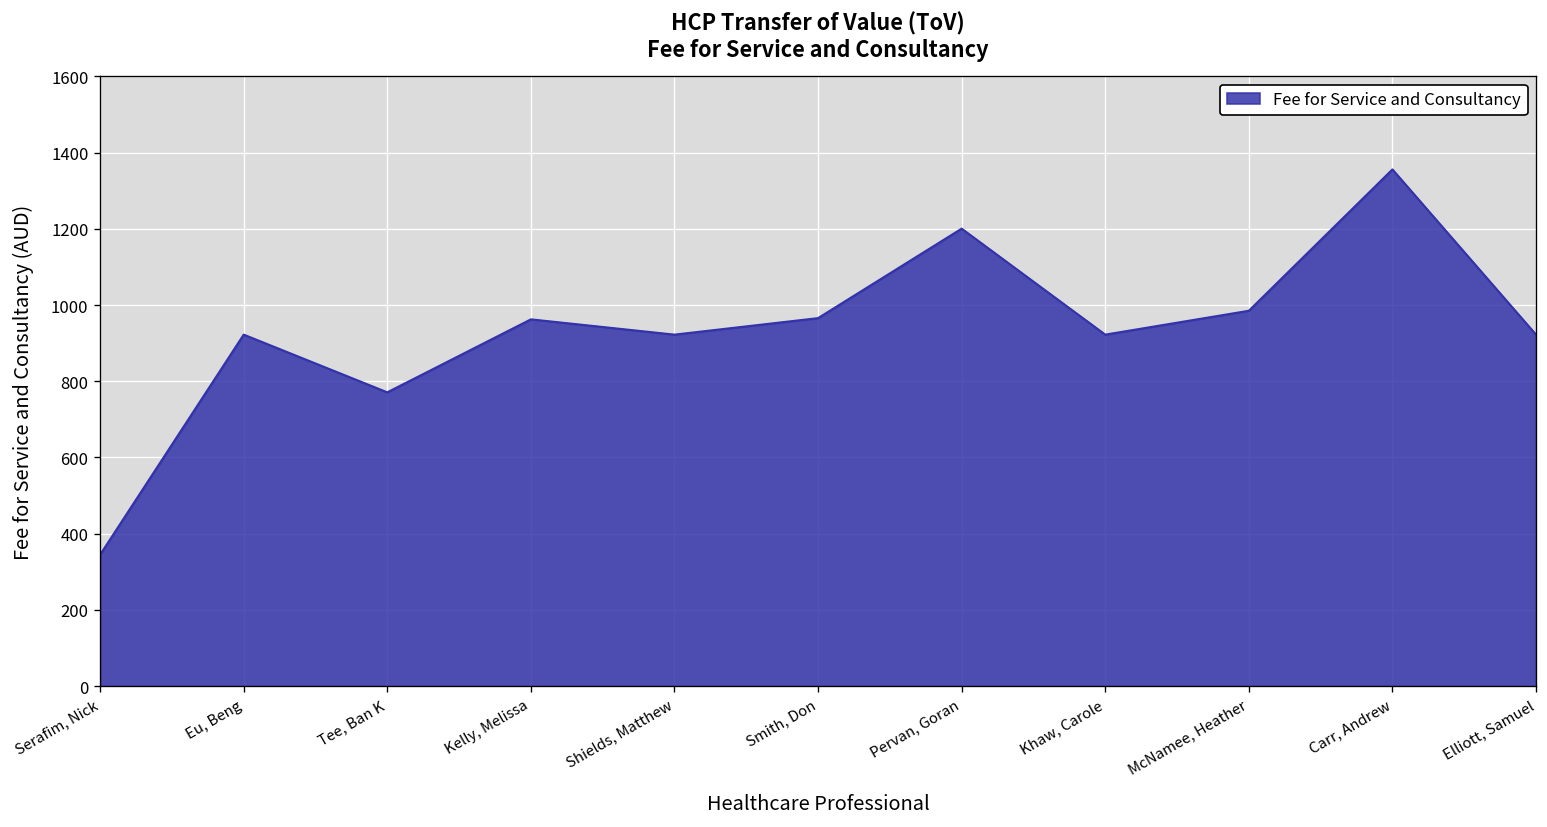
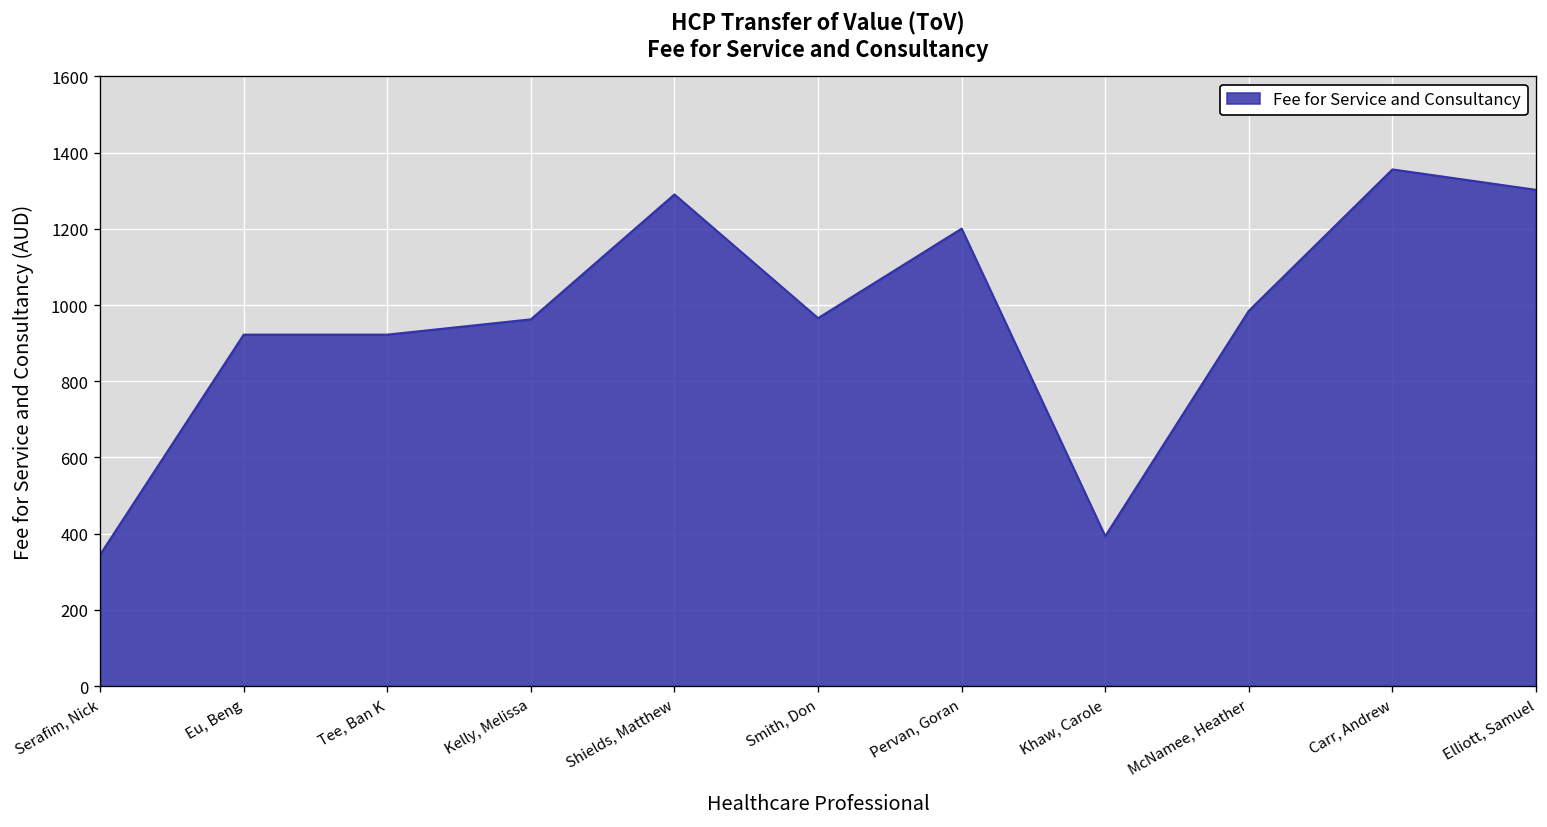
Tee, Ban K: 770 -> 920
Shields, Matthew: 920 -> 1290
Khaw, Carole: 920 -> 390
Elliott, Samuel: 920 -> 1300
